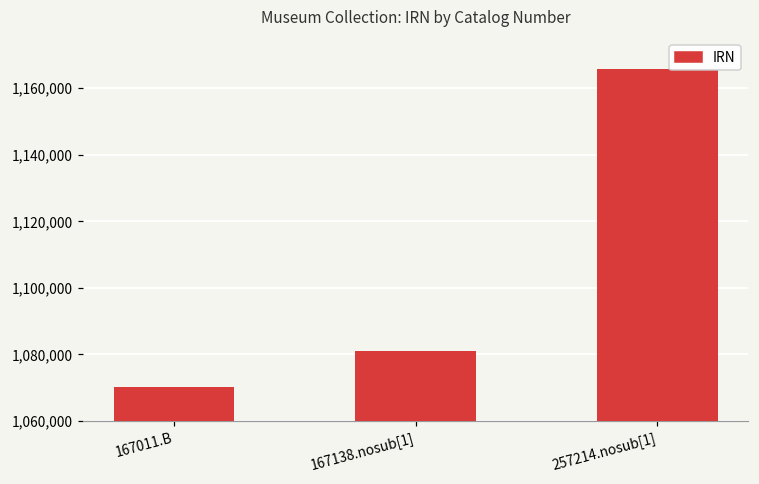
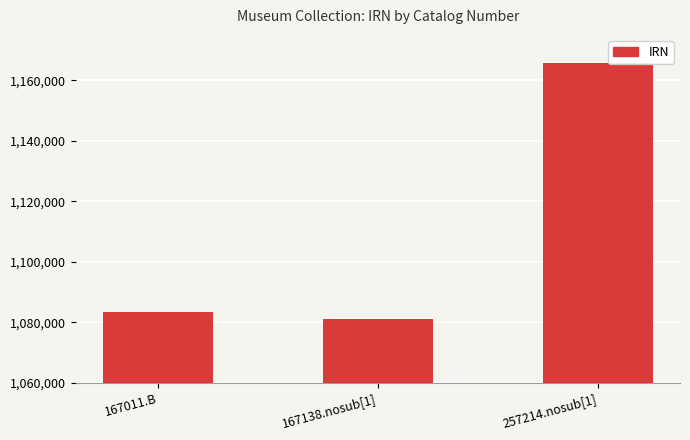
167011.B: 1,070,000 -> 1,083,000
